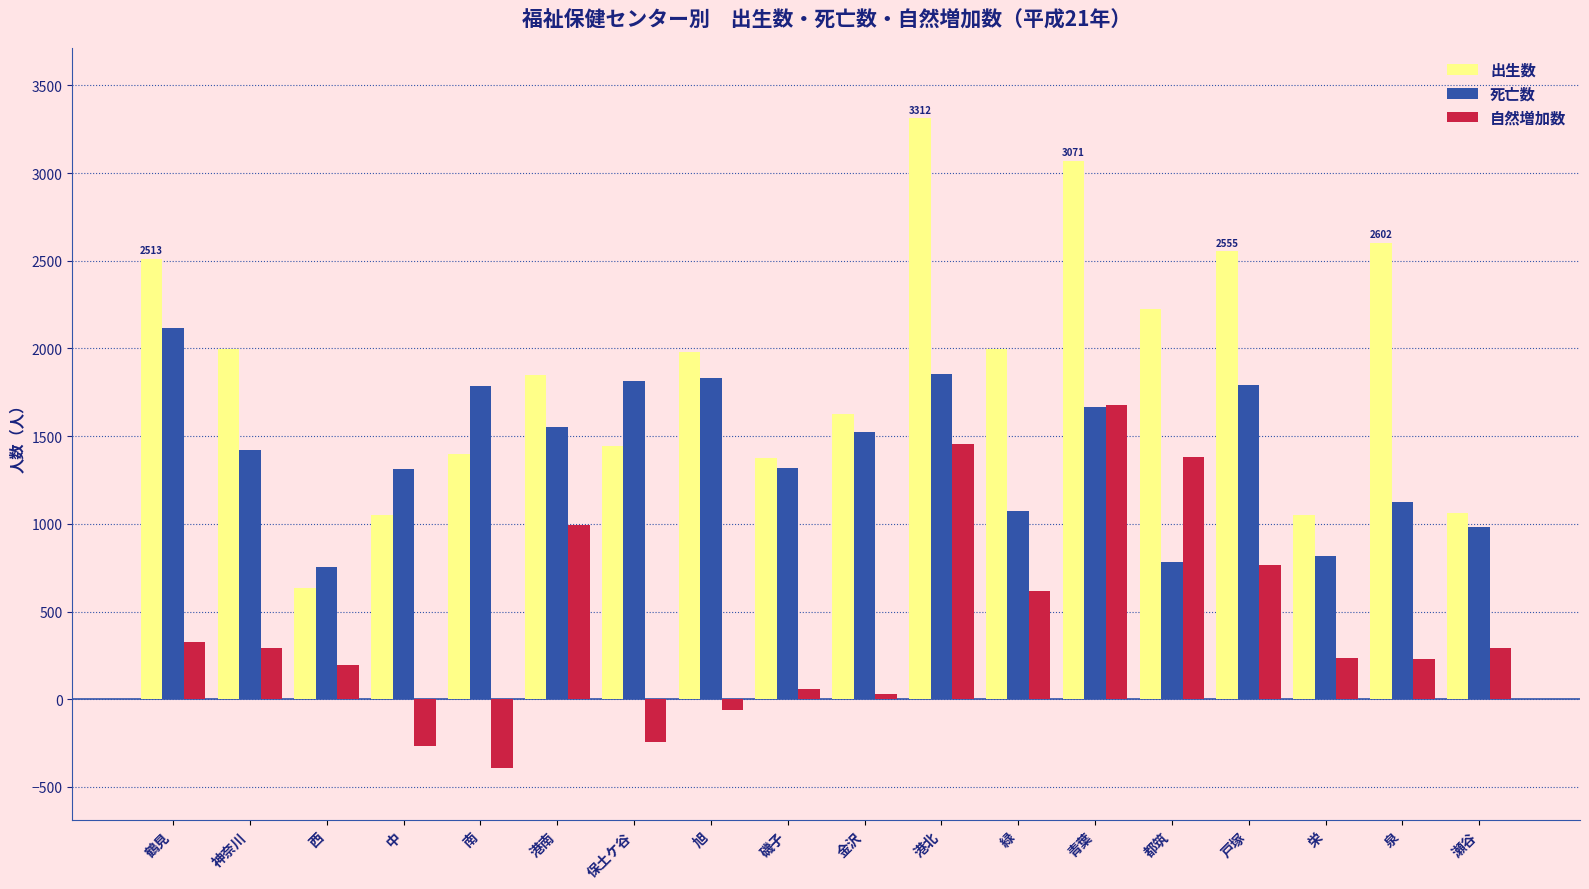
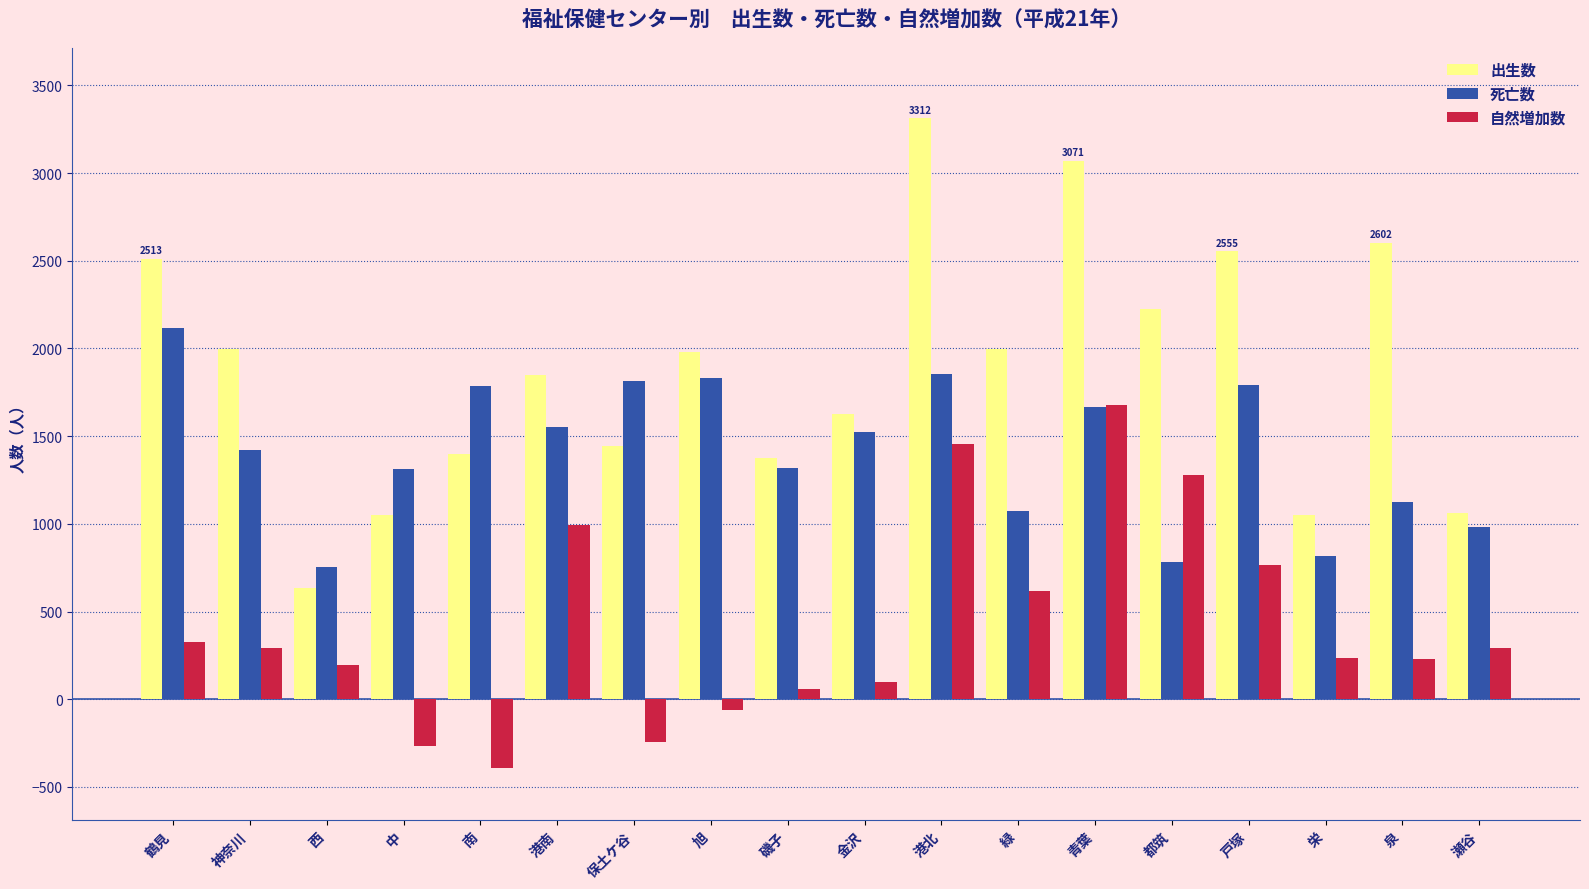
自然増加数, 金沢: 30 -> 100
自然増加数, 都筑: 1380 -> 1280
